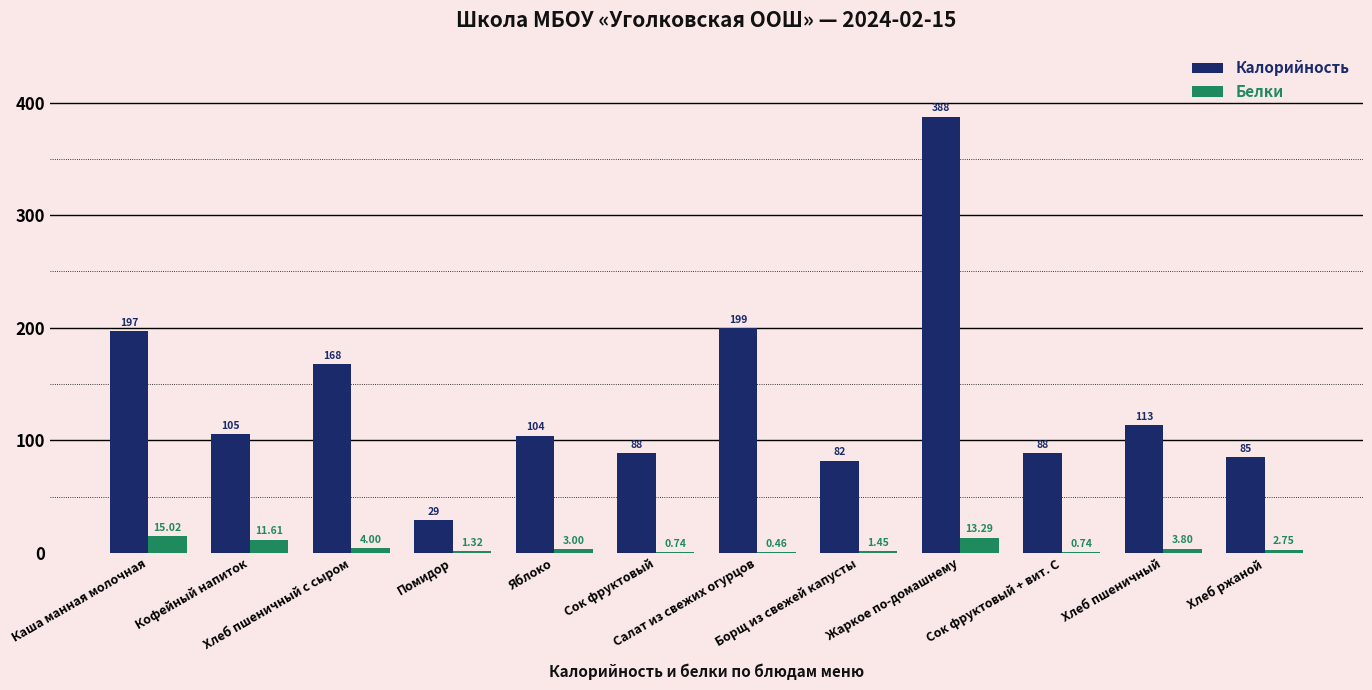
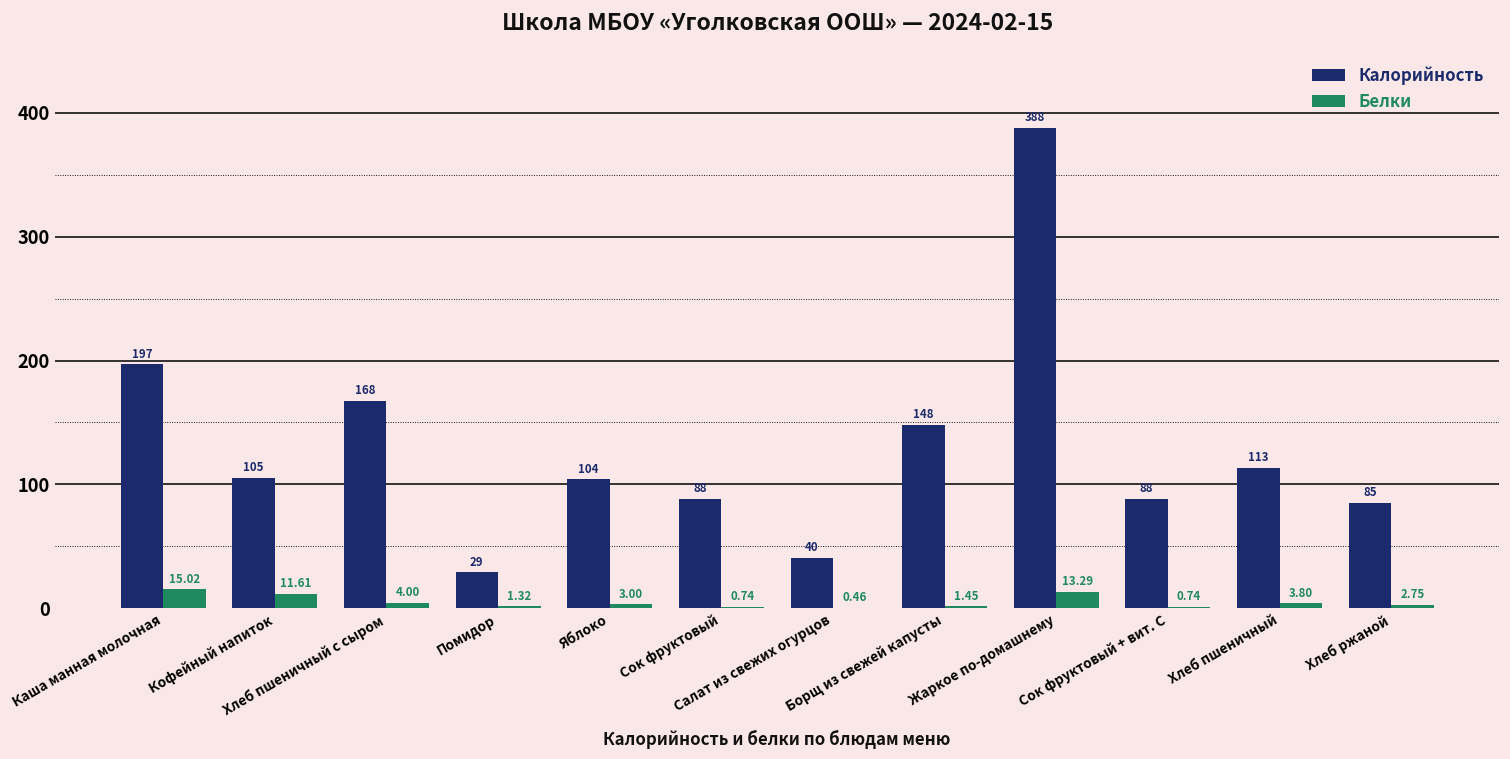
Калорийность, Салат из свежих огурцов: 199 -> 40
Калорийность, Борщ из свежей капусты: 82 -> 148
